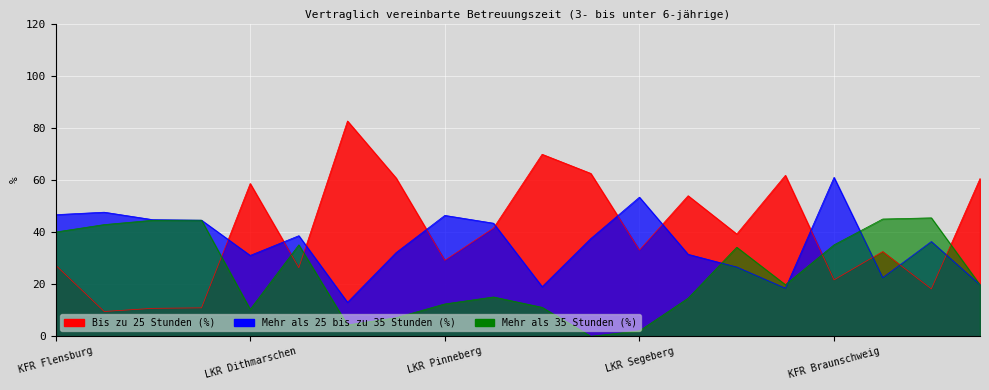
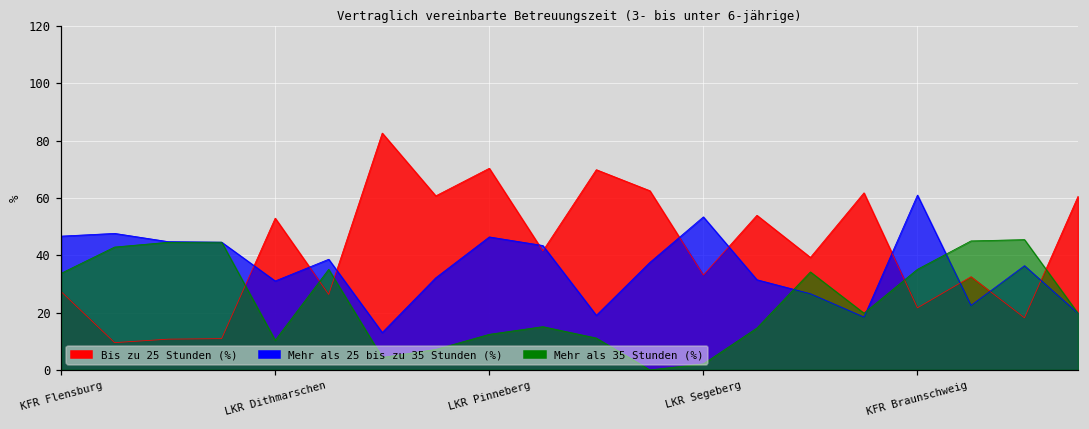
Mehr als 35 Stunden (%), KFR Flensburg: 40 -> 34
Bis zu 25 Stunden (%), LKR Dithmarschen: 59 -> 53
Bis zu 25 Stunden (%), LKR Pinneberg: 29 -> 70
